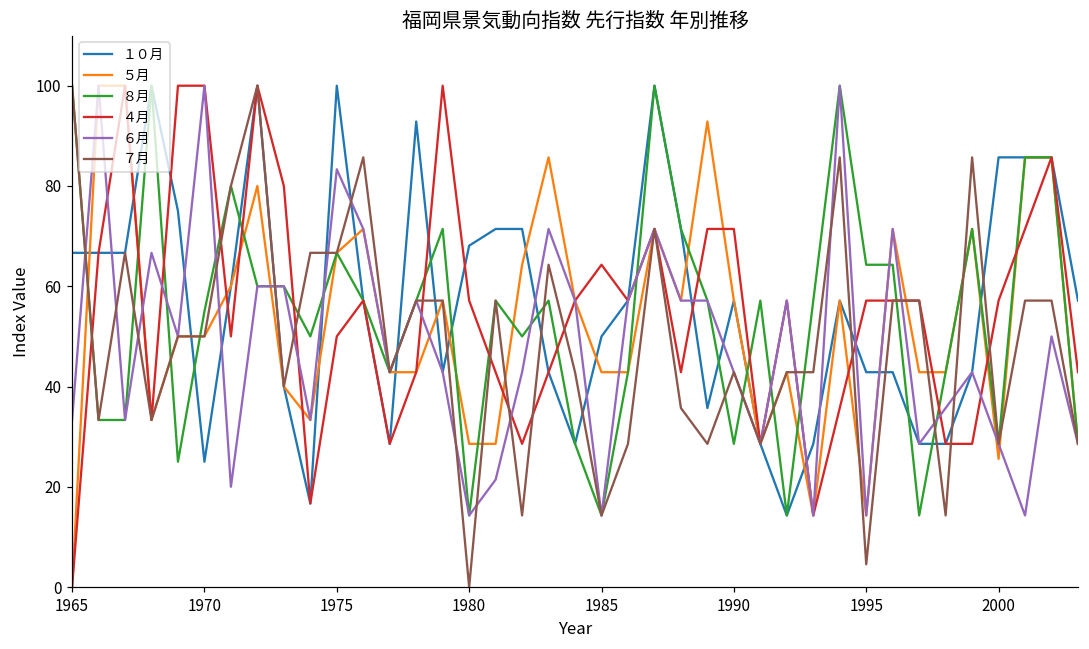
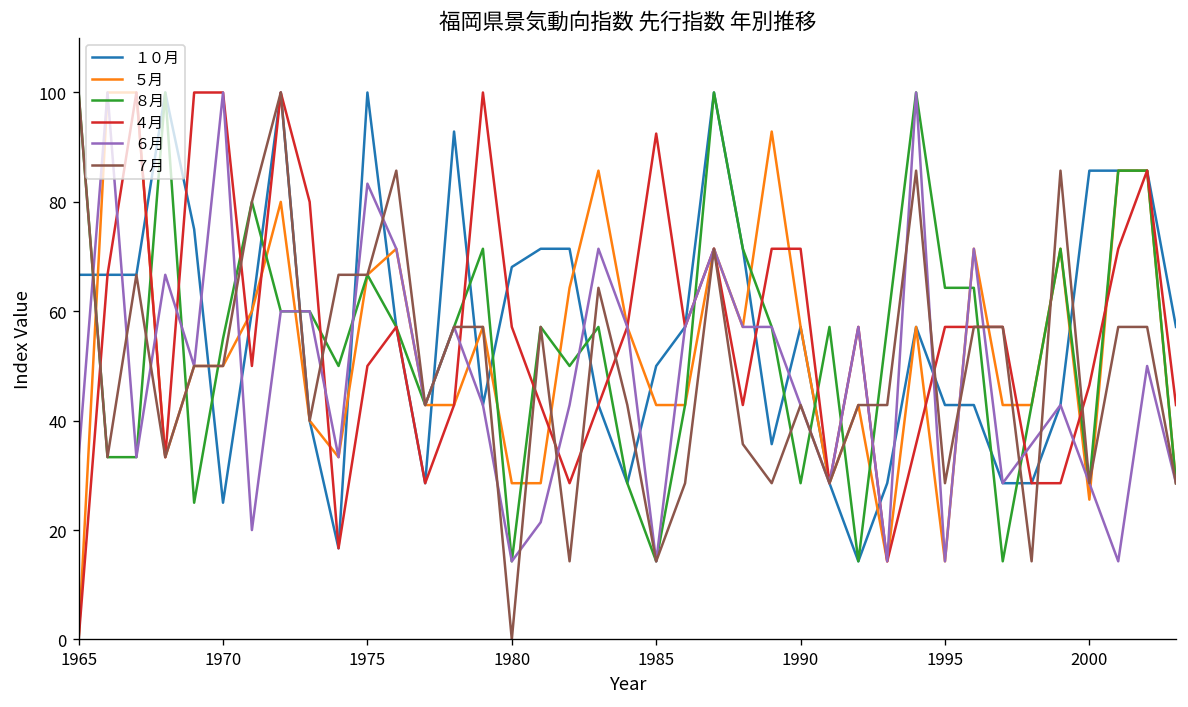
４月, 1985: 64 -> 92
７月, 1995: 5 -> 29
４月, 2000: 57 -> 46
